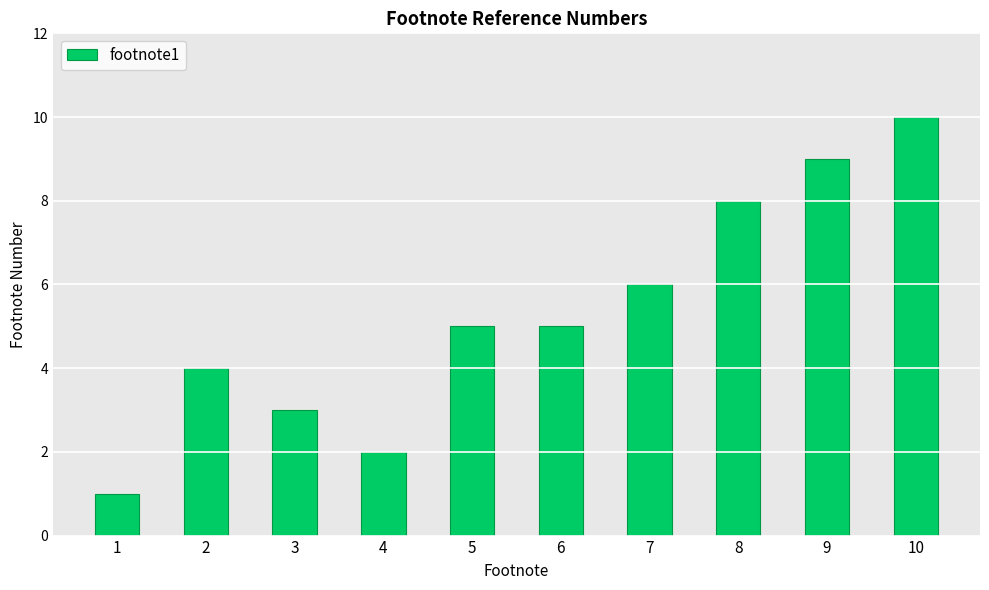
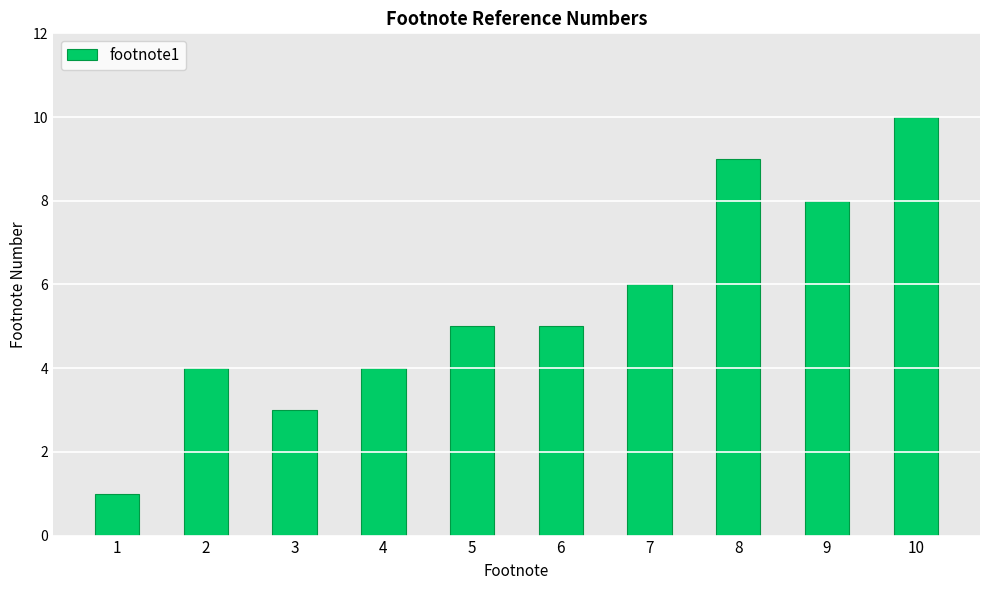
4: 2 -> 4
8: 8 -> 9
9: 9 -> 8
